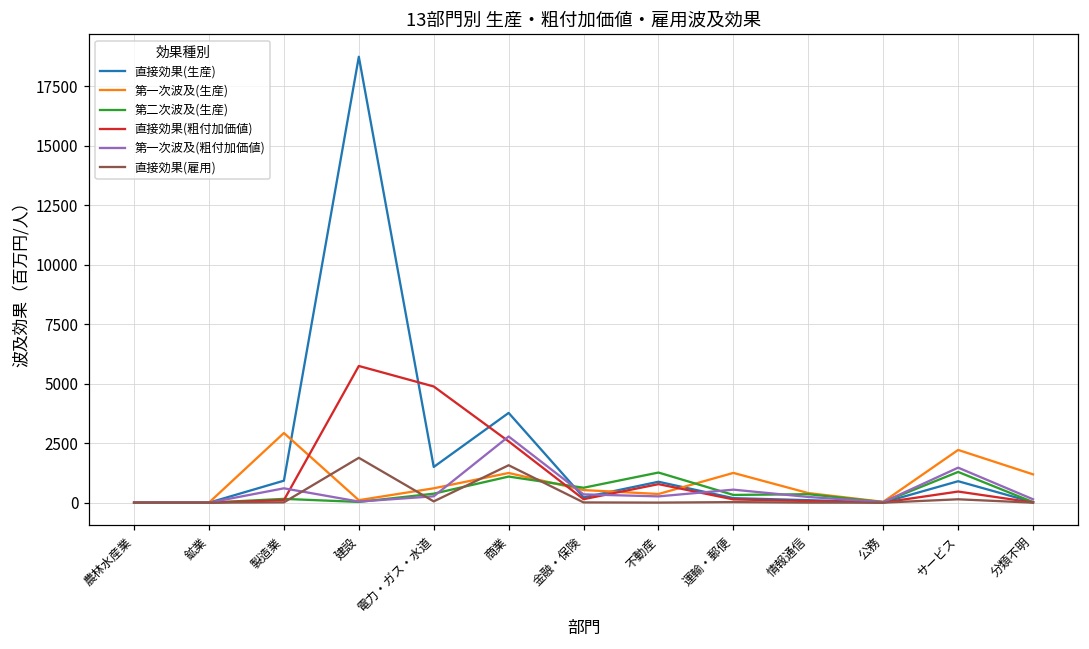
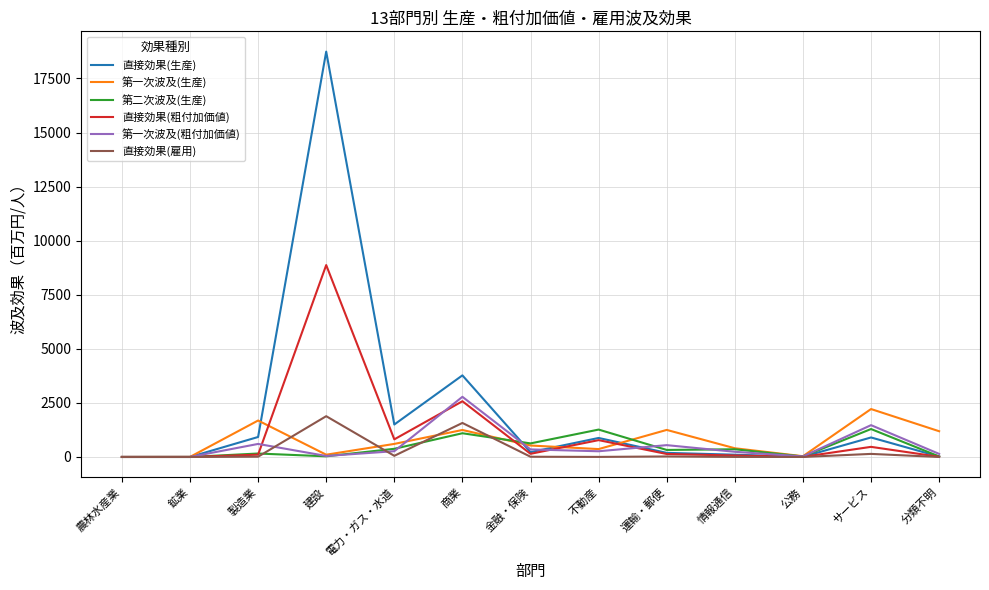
第一次波及(生産), 製造業: 2900 -> 1700
直接効果(粗付加価値), 建設: 5700 -> 8900
直接効果(粗付加価値), 電力・ガス・水道: 4900 -> 800
